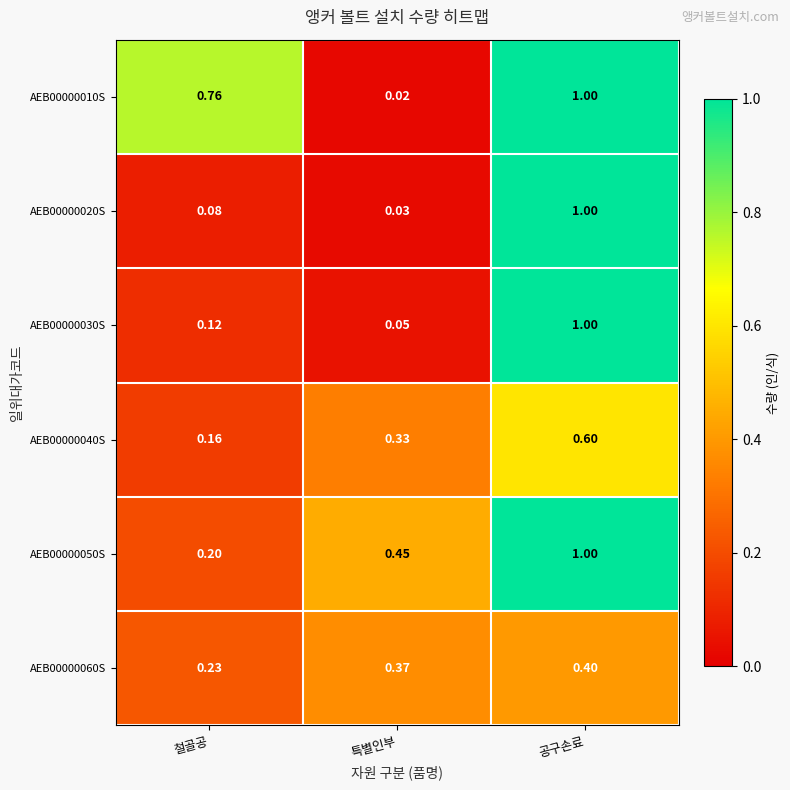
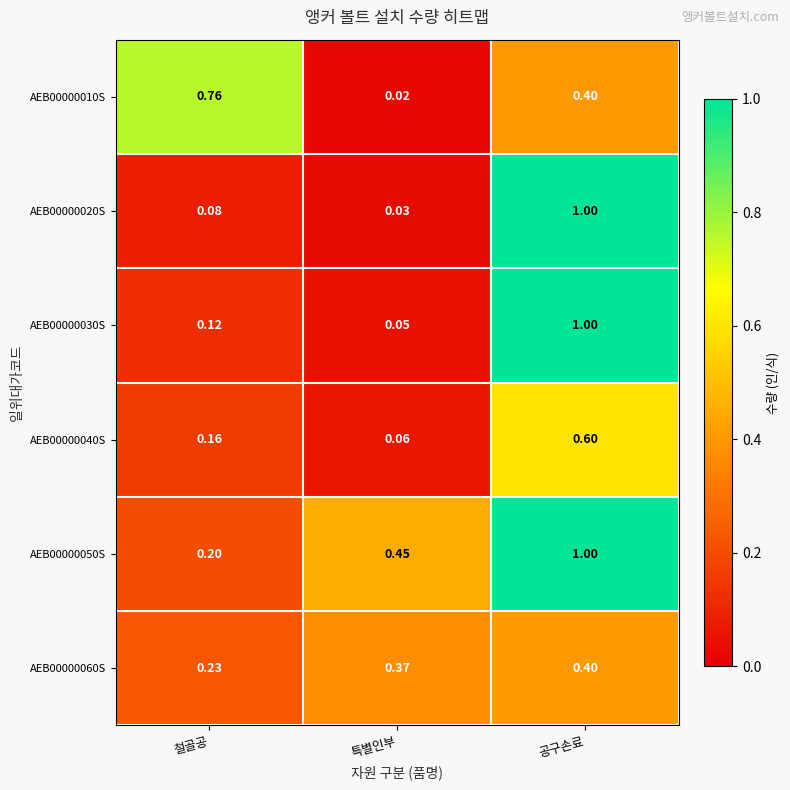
AEB00000010S, 공구손료: 1.00 -> 0.40
AEB00000040S, 특별인부: 0.33 -> 0.06
